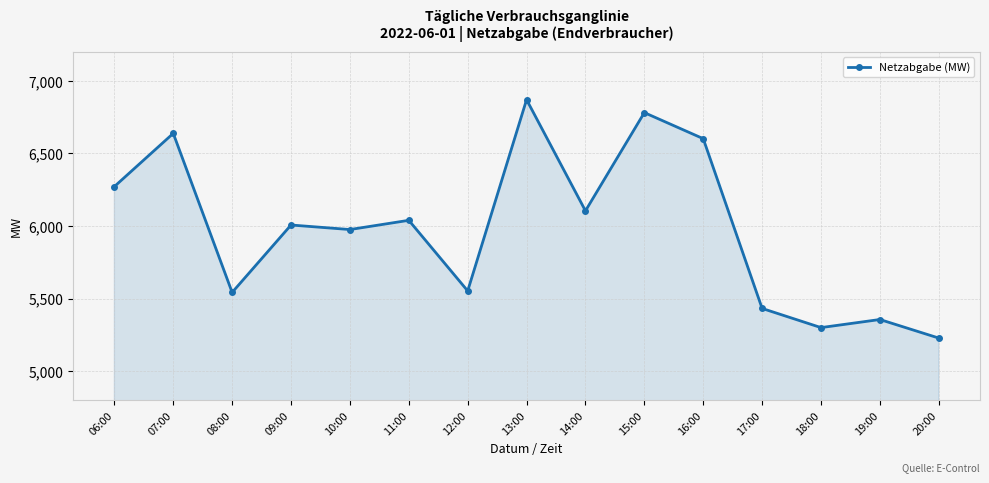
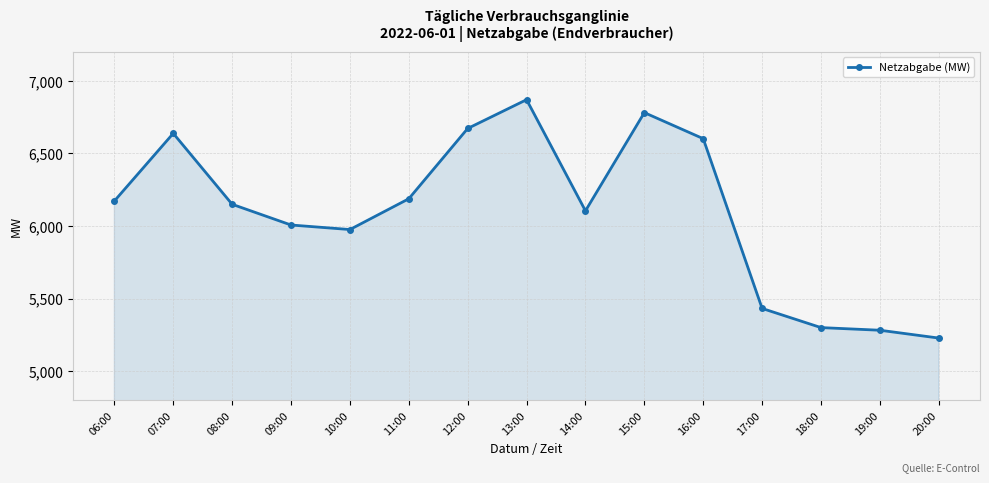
06:00: 6,270 -> 6,170
08:00: 5,540 -> 6,150
11:00: 6,040 -> 6,190
12:00: 5,550 -> 6,670
19:00: 5,360 -> 5,280
